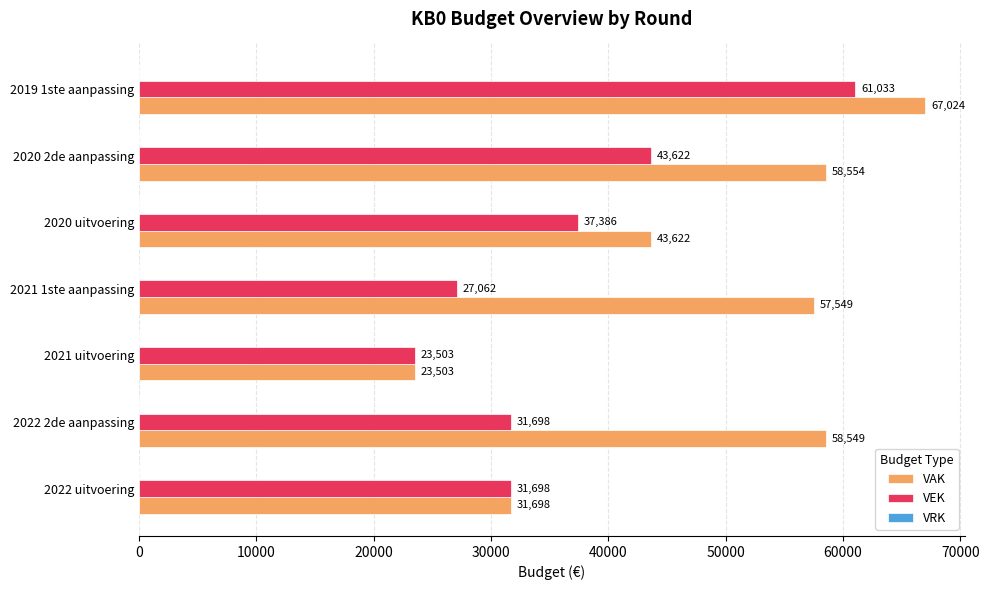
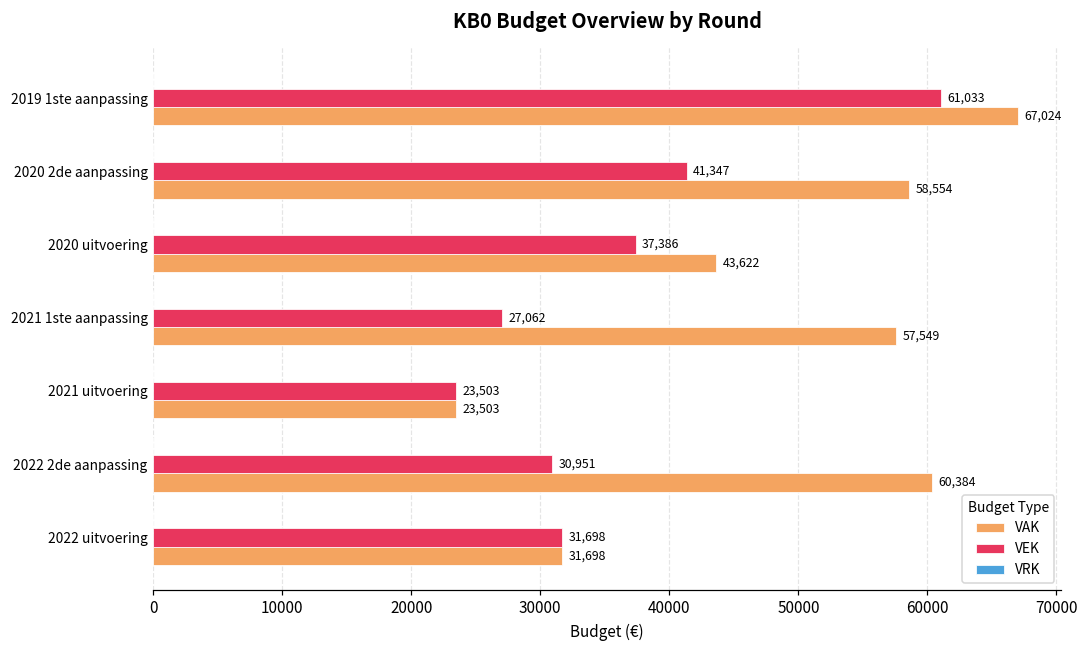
VEK, 2020 2de aanpassing: 43,622 -> 41,347
VEK, 2022 2de aanpassing: 31,698 -> 30,951
VAK, 2022 2de aanpassing: 58,549 -> 60,384
